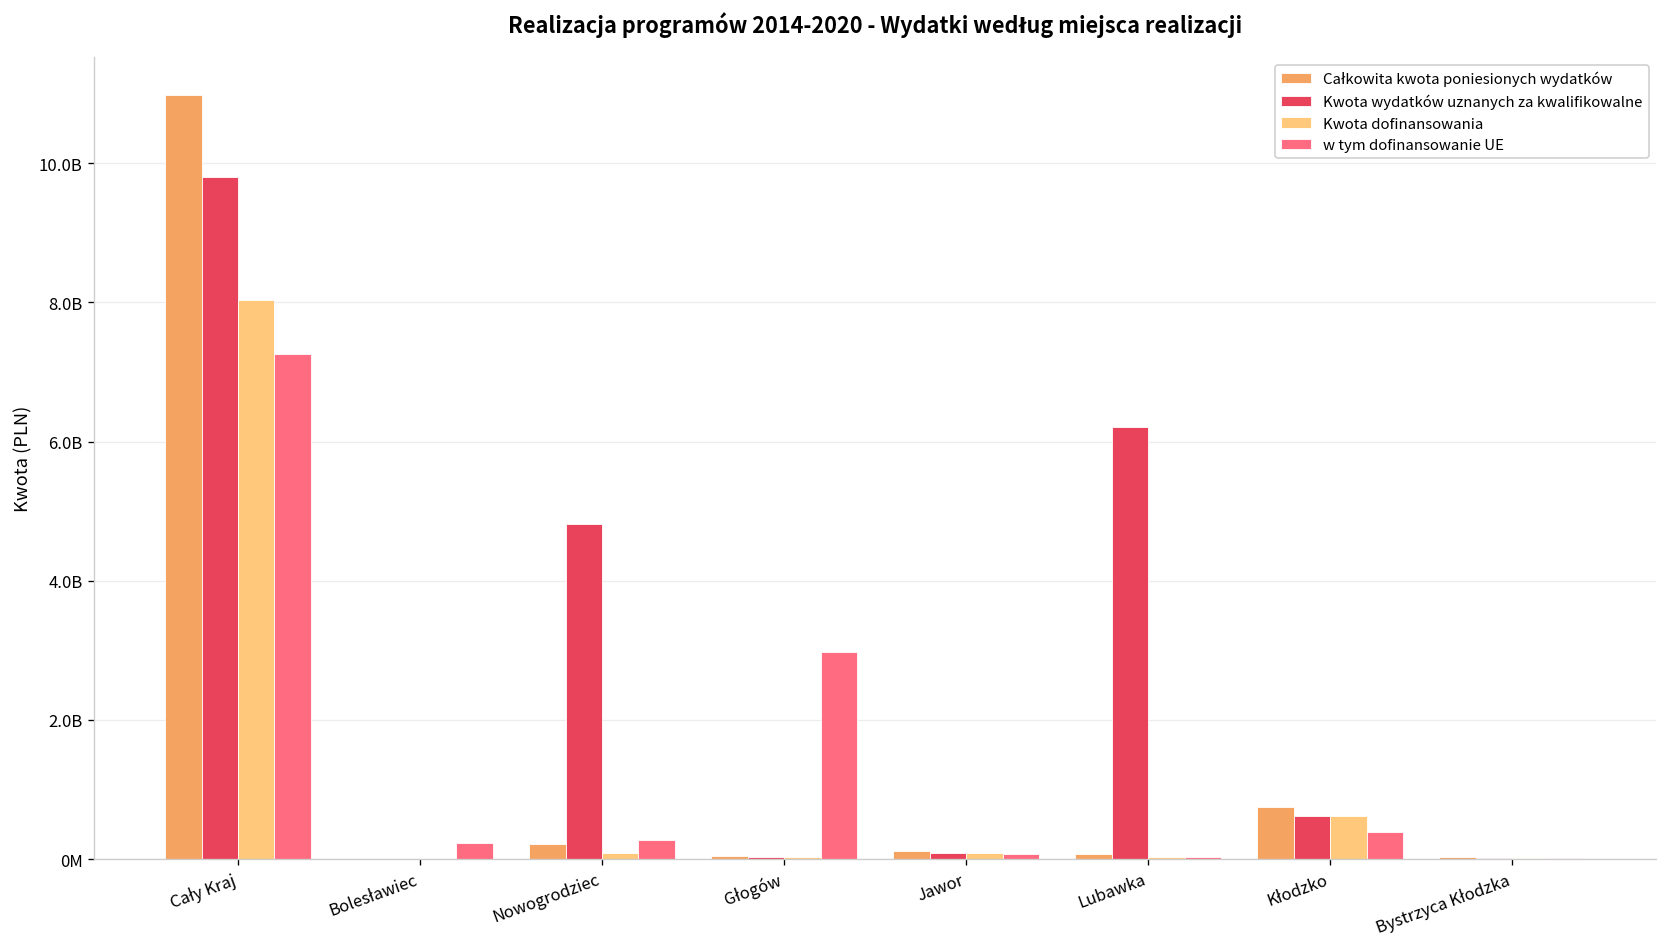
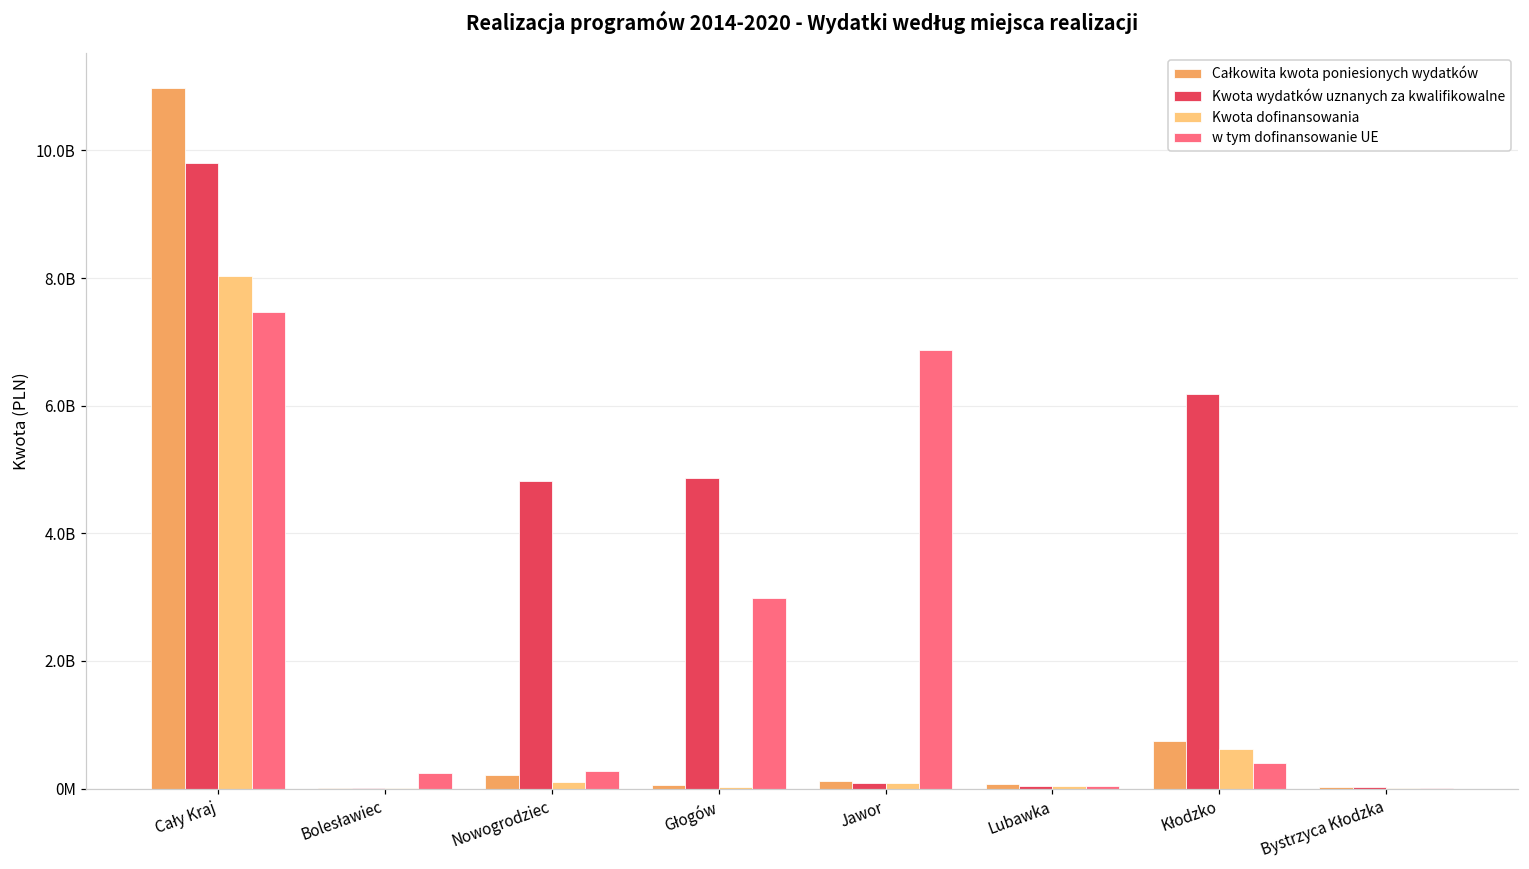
w tym dofinansowanie UE, Cały Kraj: 7300000000 -> 7500000000
Kwota wydatków uznanych za kwalifikowalne, Głogów: 0 -> 4900000000
w tym dofinansowanie UE, Jawor: 100000000 -> 6900000000
Kwota wydatków uznanych za kwalifikowalne, Lubawka: 6200000000 -> 0
Kwota wydatków uznanych za kwalifikowalne, Kłodzko: 600000000 -> 6200000000
